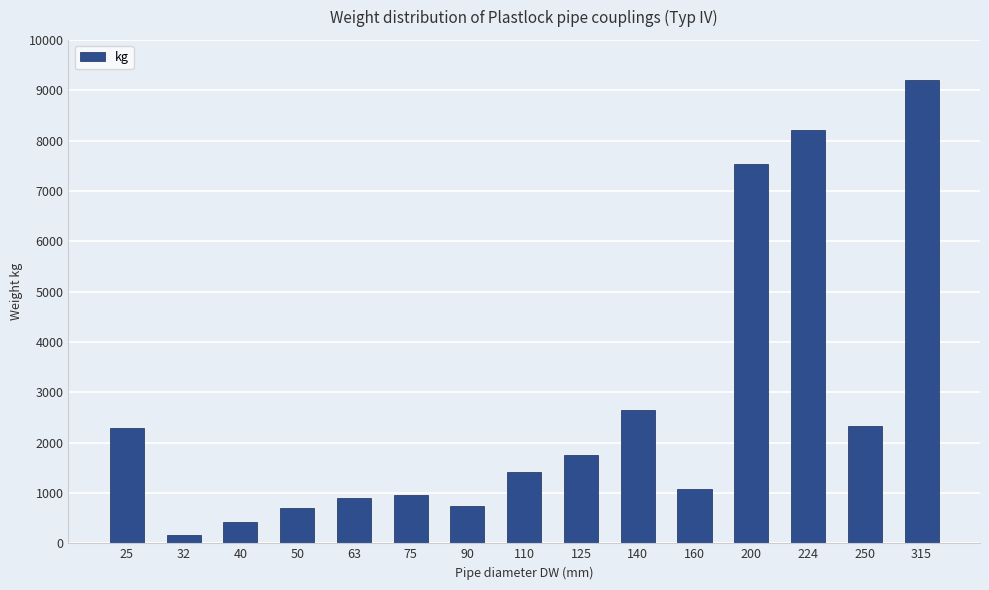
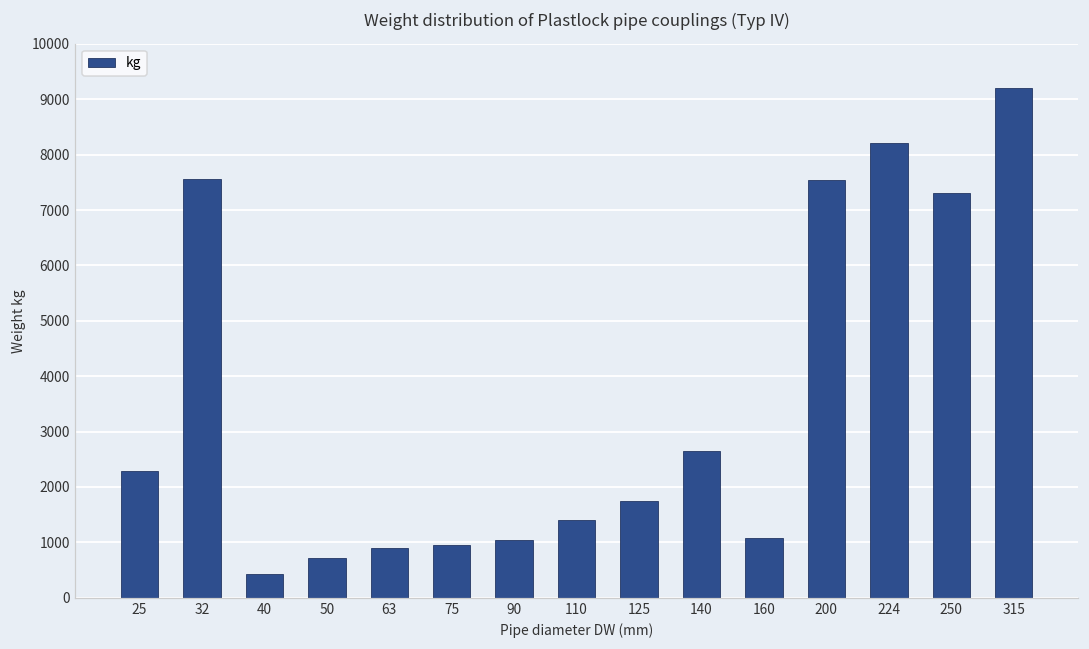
32: 200 -> 7600
90: 700 -> 1100
250: 2300 -> 7300
